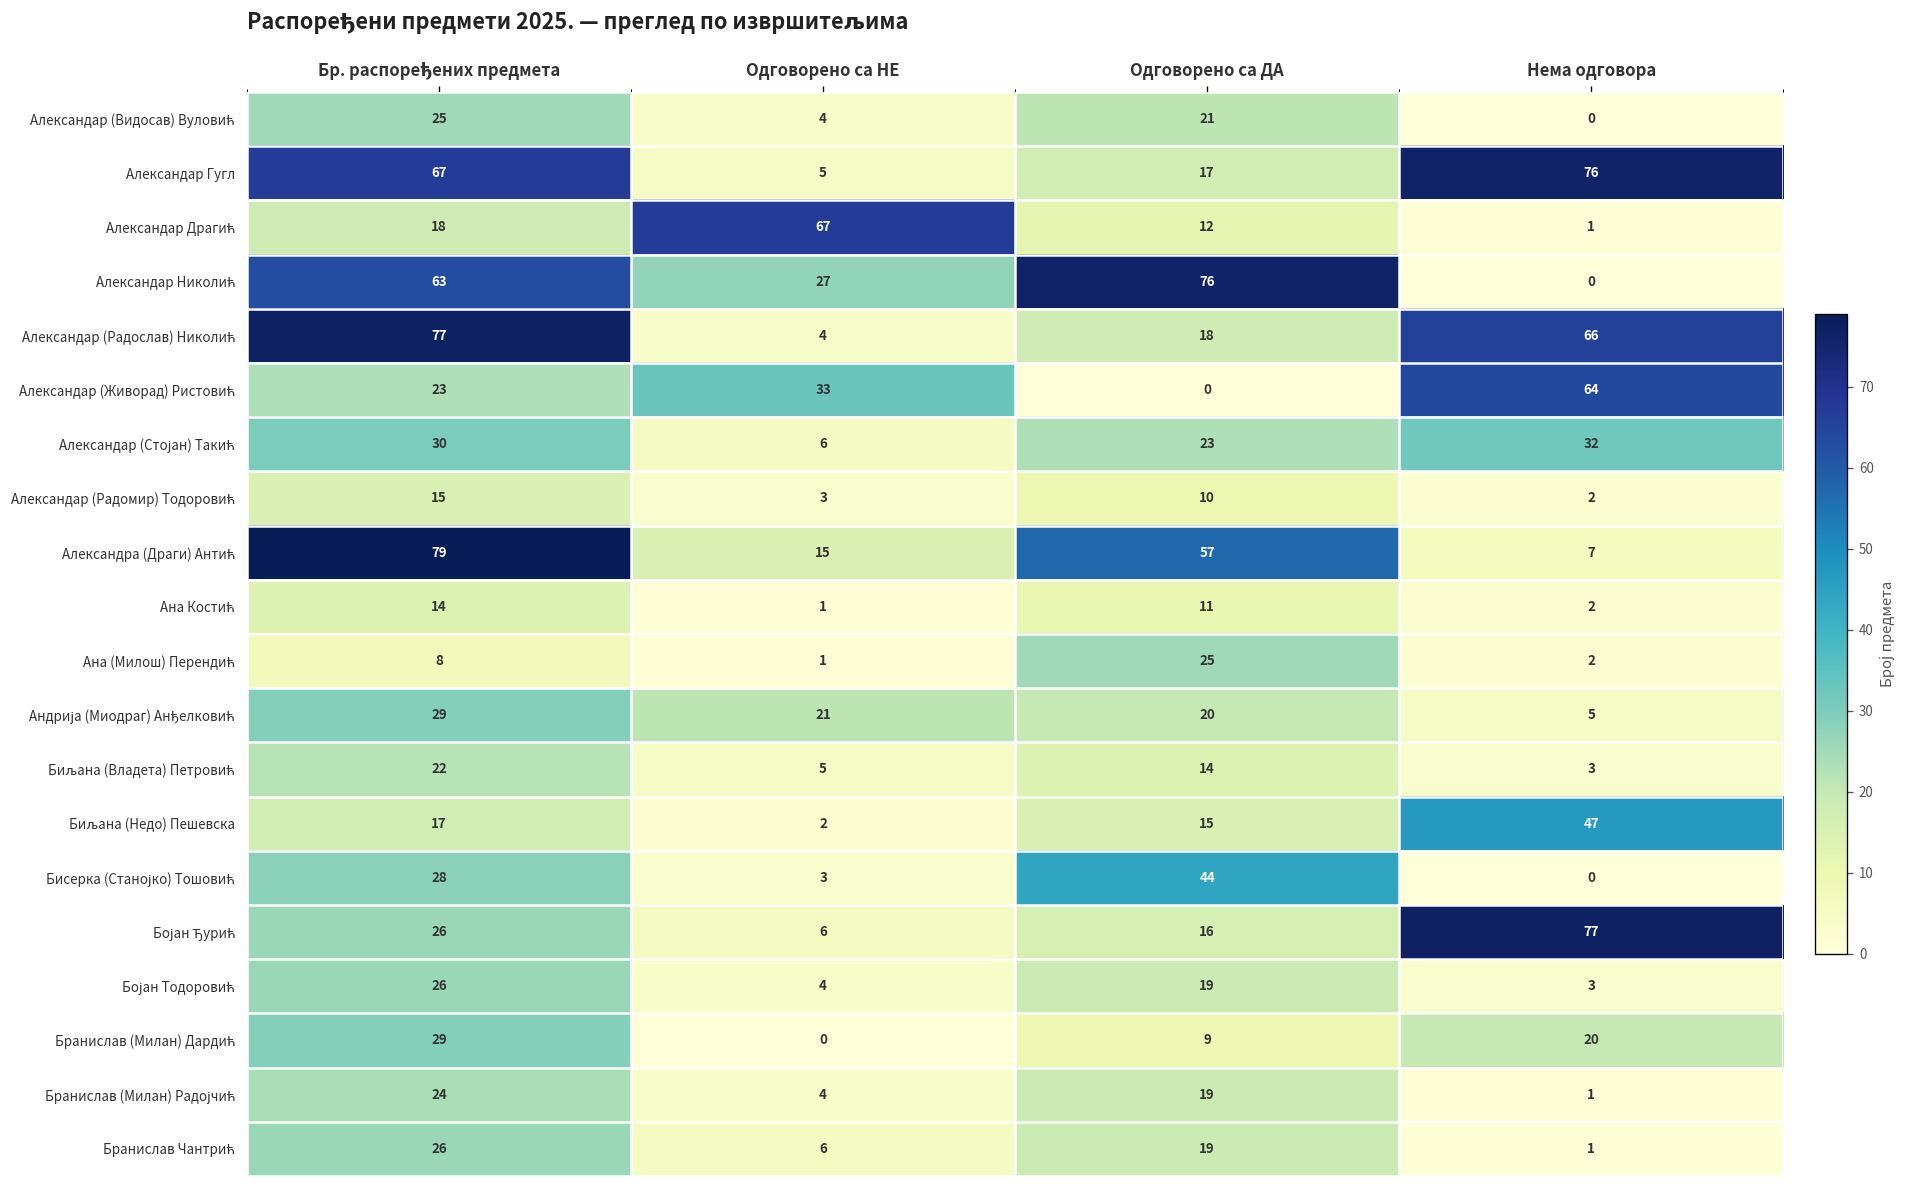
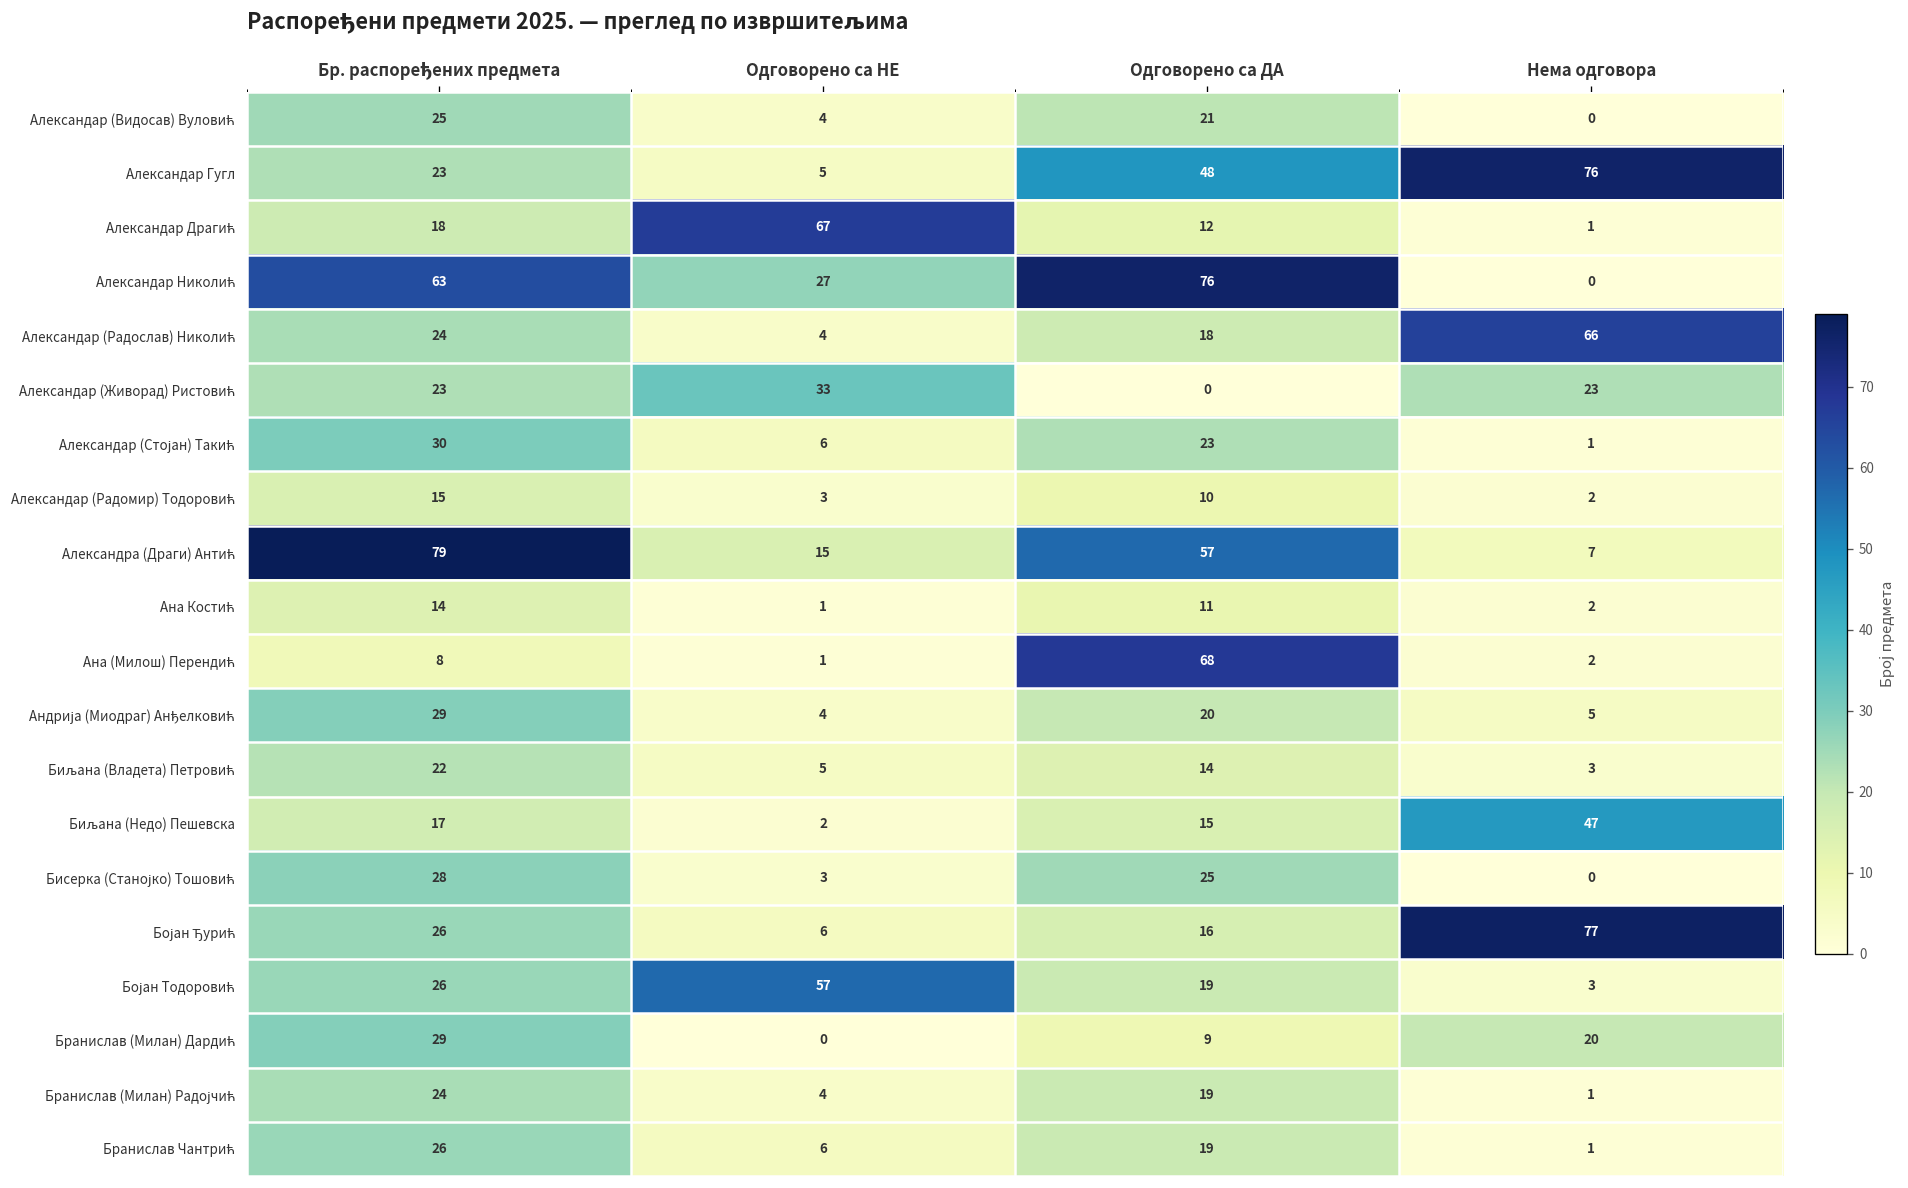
Александар Гугл, Бр. распоређених предмета: 67 -> 23
Александар Гугл, Одговорено са ДА: 17 -> 48
Александар (Радослав) Николић, Бр. распоређених предмета: 77 -> 24
Александар (Живорад) Ристовић, Нема одговора: 64 -> 23
Александар (Стојан) Такић, Нема одговора: 32 -> 1
Ана (Милош) Перендић, Одговорено са ДА: 25 -> 68
Андрија (Миодраг) Анђелковић, Одговорено са НЕ: 21 -> 4
Бисерка (Станојко) Тошовић, Одговорено са ДА: 44 -> 25
Бојан Тодоровић, Одговорено са НЕ: 4 -> 57
